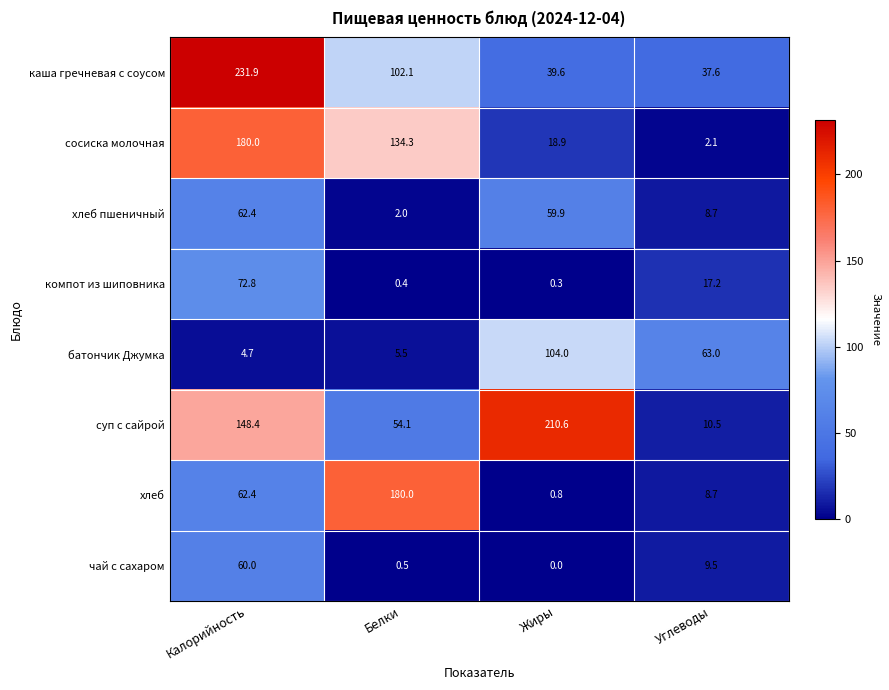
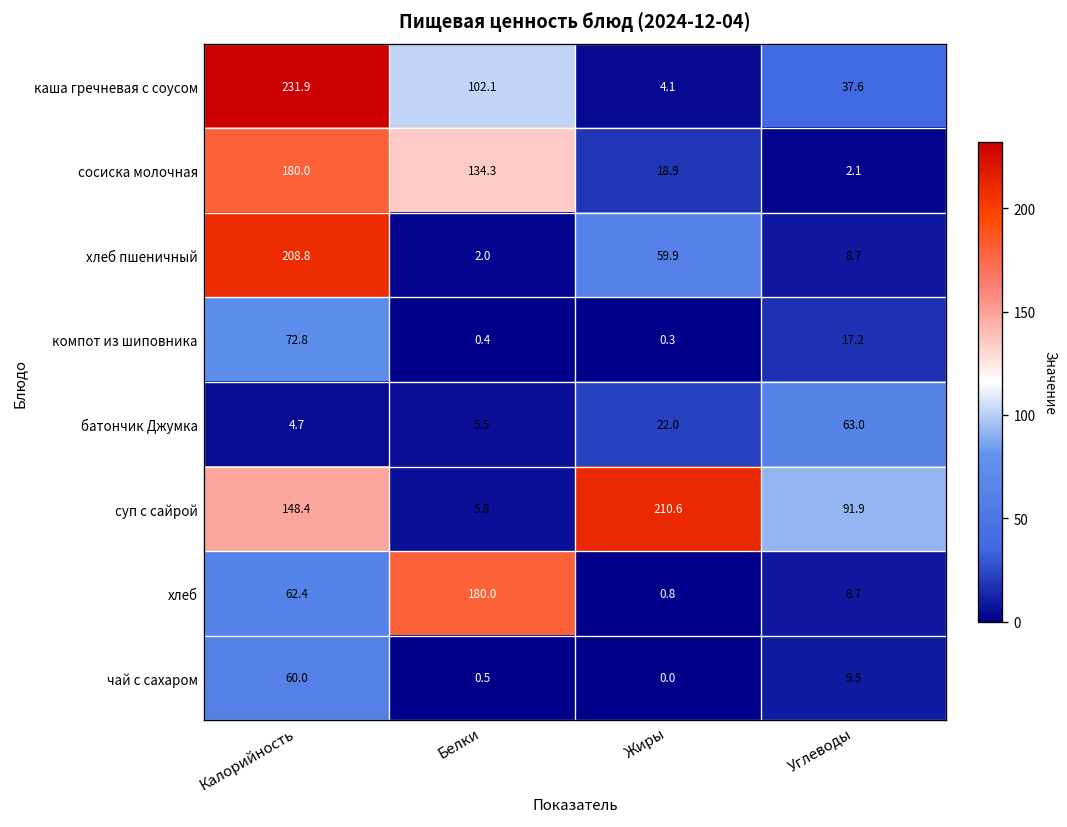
каша гречневая с соусом, Жиры: 39.6 -> 4.1
хлеб пшеничный, Калорийность: 62.4 -> 208.8
батончик Джумка, Жиры: 104.0 -> 22.0
суп с сайрой, Белки: 54.1 -> 5.8
суп с сайрой, Углеводы: 10.5 -> 91.9
